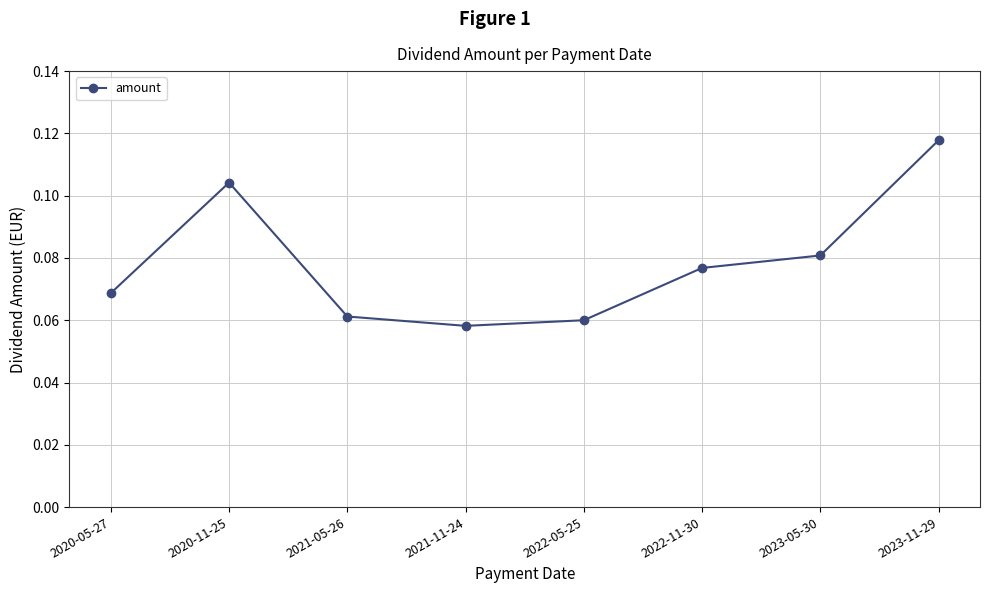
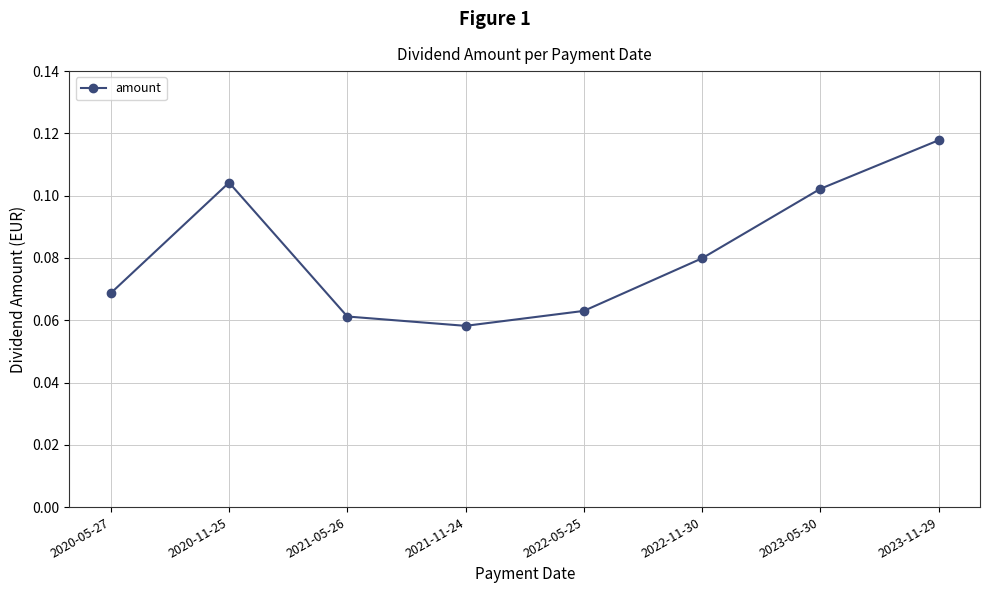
2022-05-25: 0.060 -> 0.063
2022-11-30: 0.077 -> 0.080
2023-05-30: 0.081 -> 0.102
